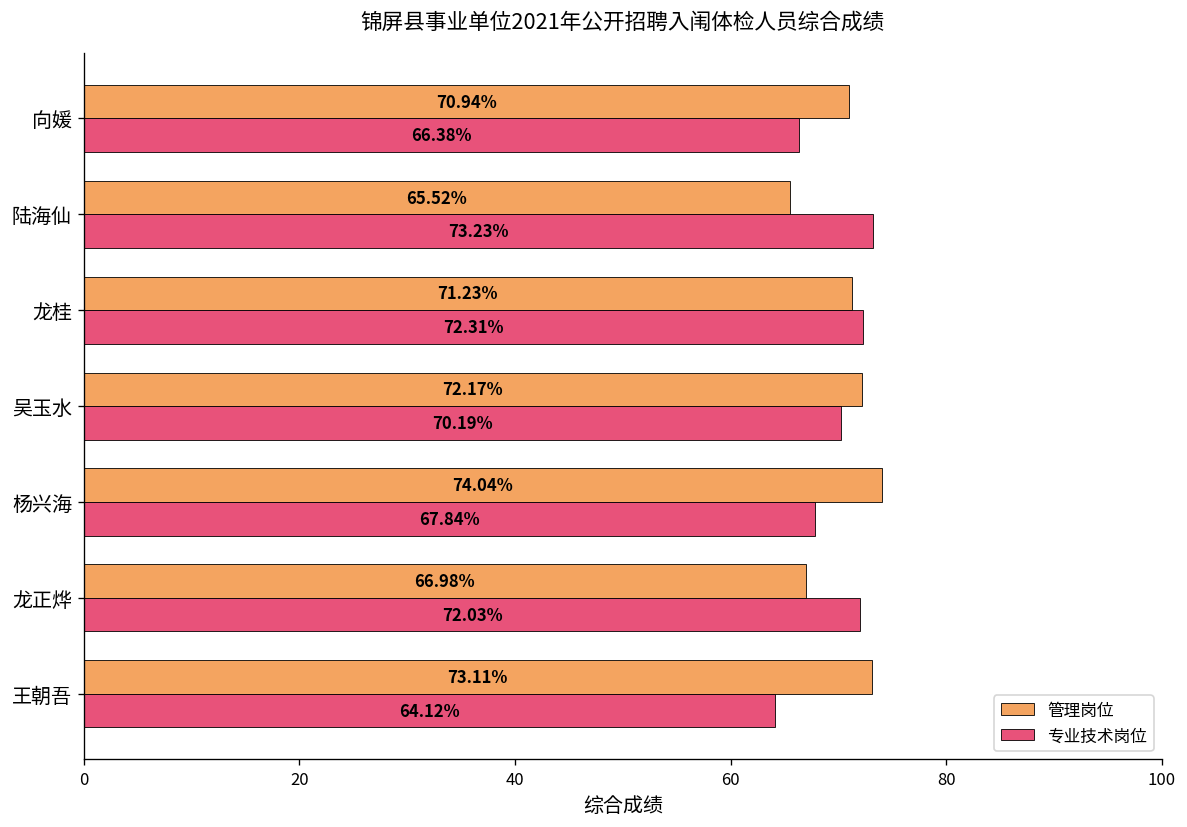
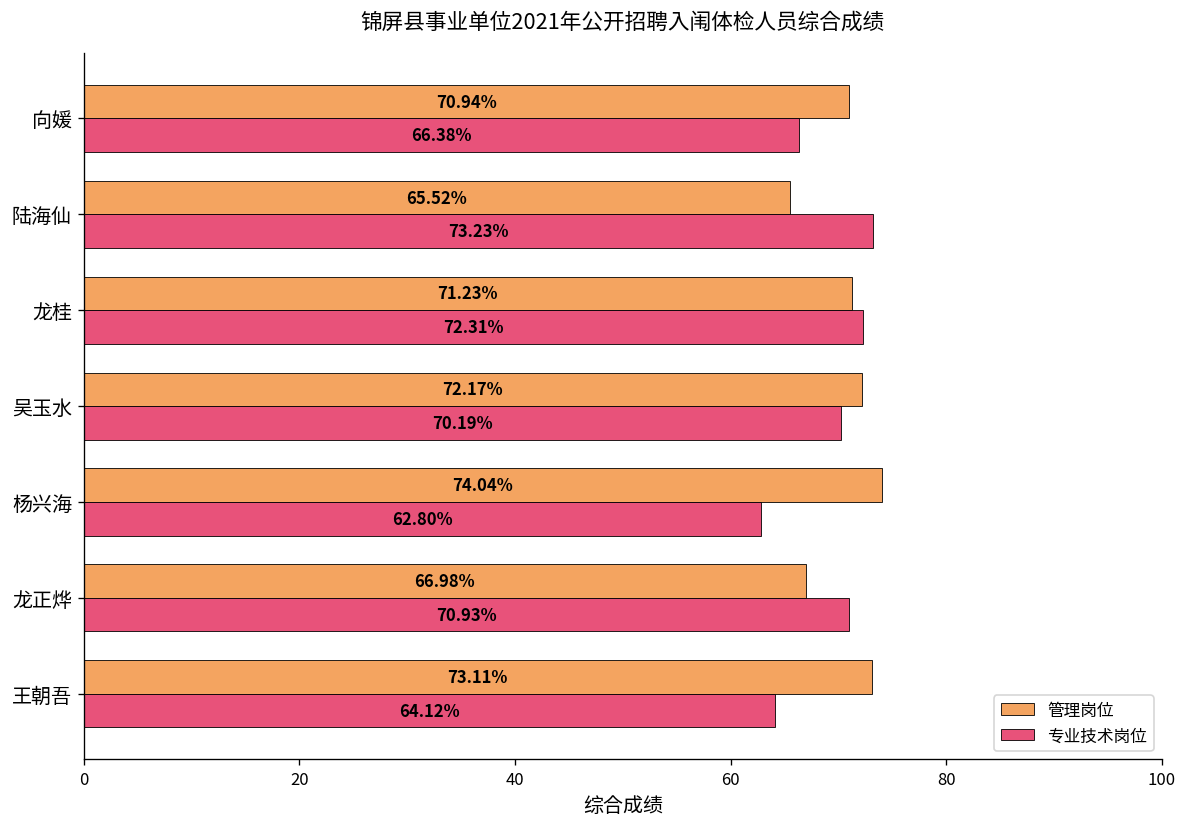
专业技术岗位, 杨兴海: 67.84% -> 62.80%
专业技术岗位, 龙正烨: 72.03% -> 70.93%
